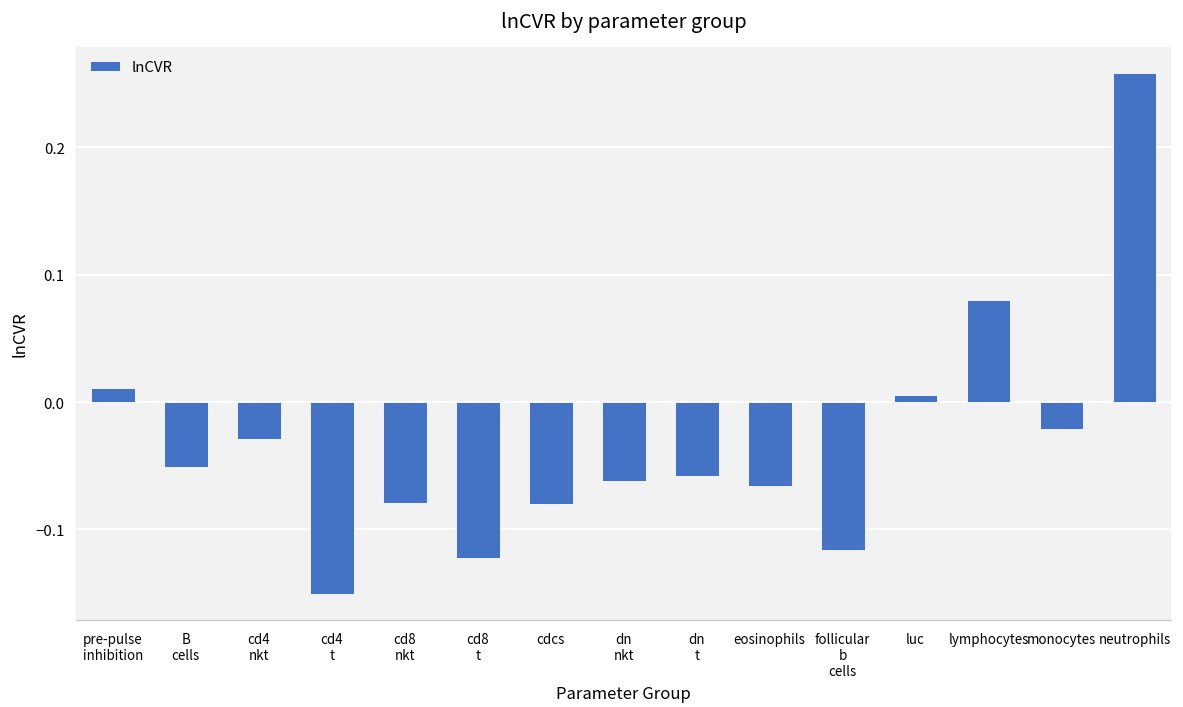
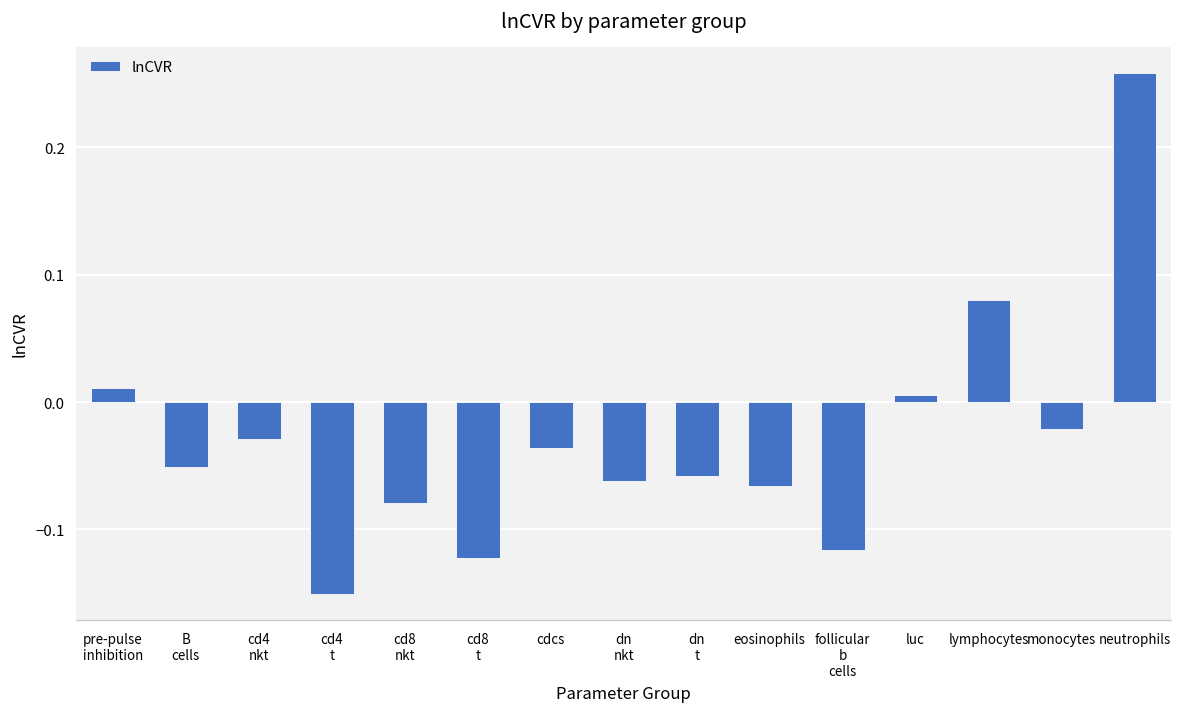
cdcs: -0.080 -> -0.036
